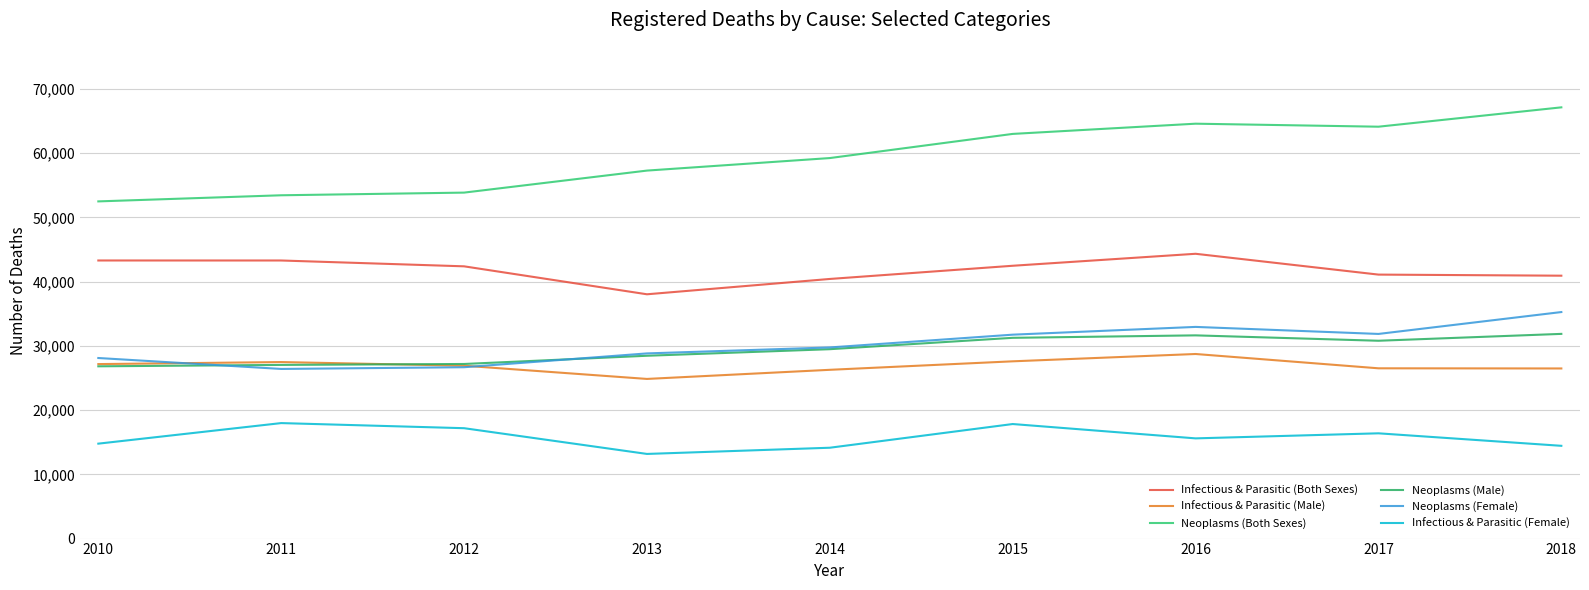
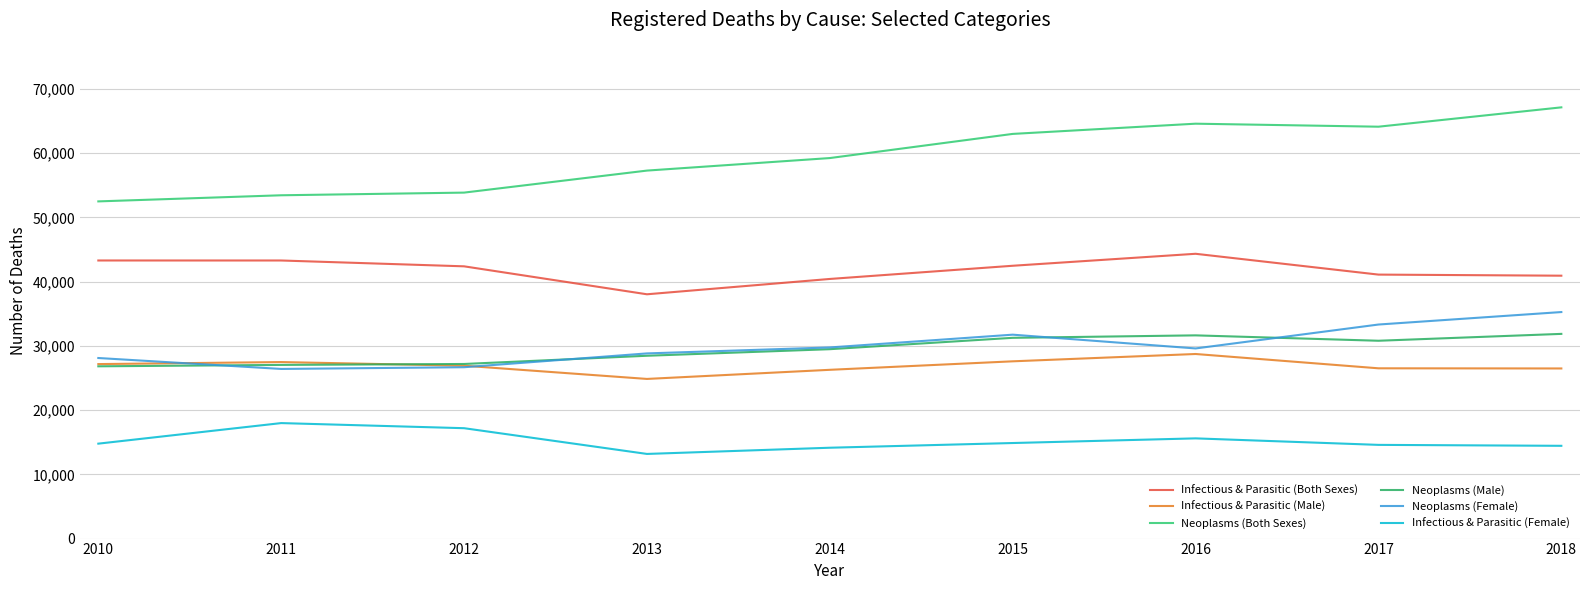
Infectious & Parasitic (Female), 2015: 18,000 -> 15,000
Neoplasms (Female), 2016: 33,000 -> 30,000
Neoplasms (Female), 2017: 32,000 -> 33,000
Infectious & Parasitic (Female), 2017: 16,000 -> 15,000
